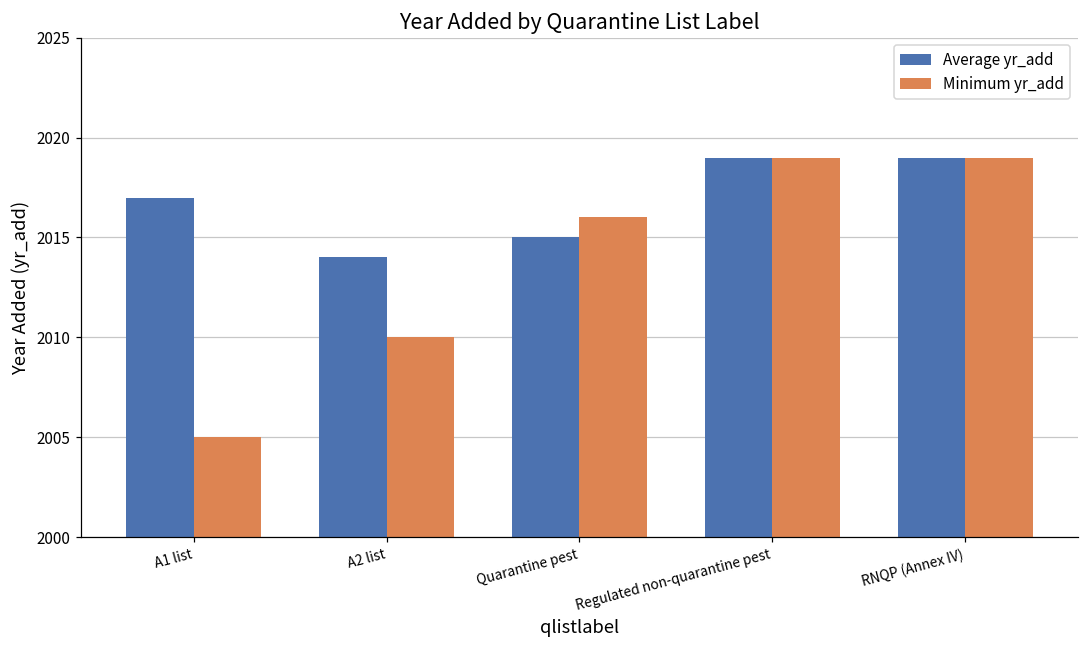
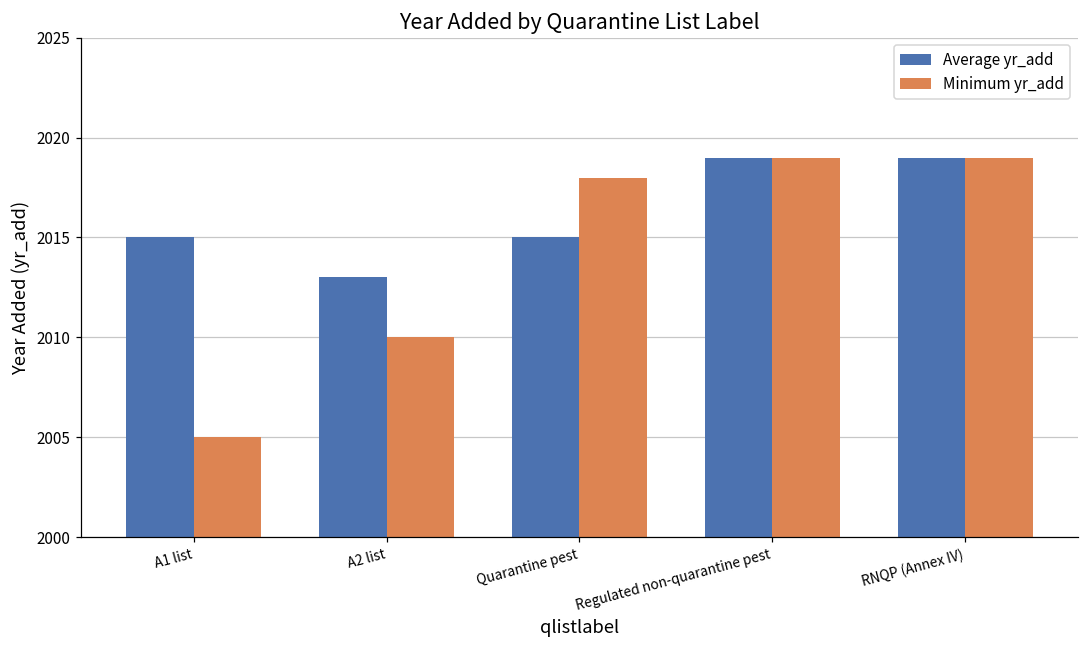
Average yr_add, A1 list: 2017 -> 2015
Average yr_add, A2 list: 2014 -> 2013
Minimum yr_add, Quarantine pest: 2016 -> 2018
